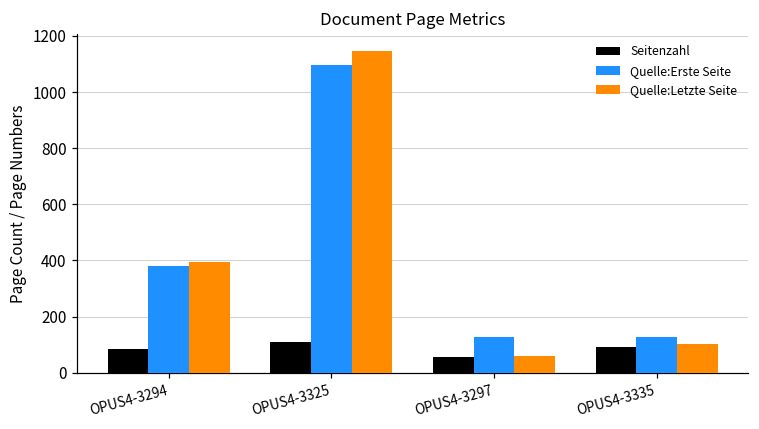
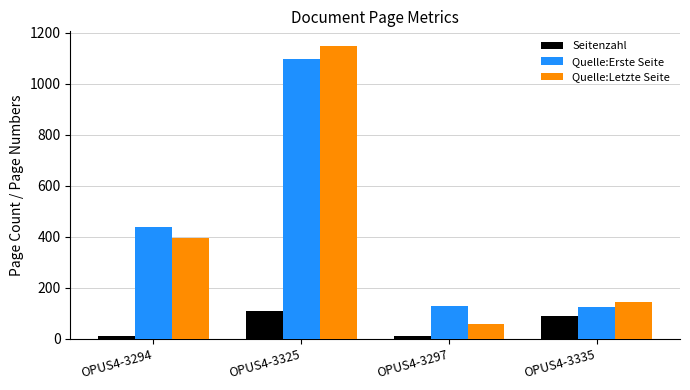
Seitenzahl, OPUS4-3294: 90 -> 10
Quelle:Erste Seite, OPUS4-3294: 380 -> 440
Seitenzahl, OPUS4-3297: 60 -> 10
Quelle:Letzte Seite, OPUS4-3335: 100 -> 140
